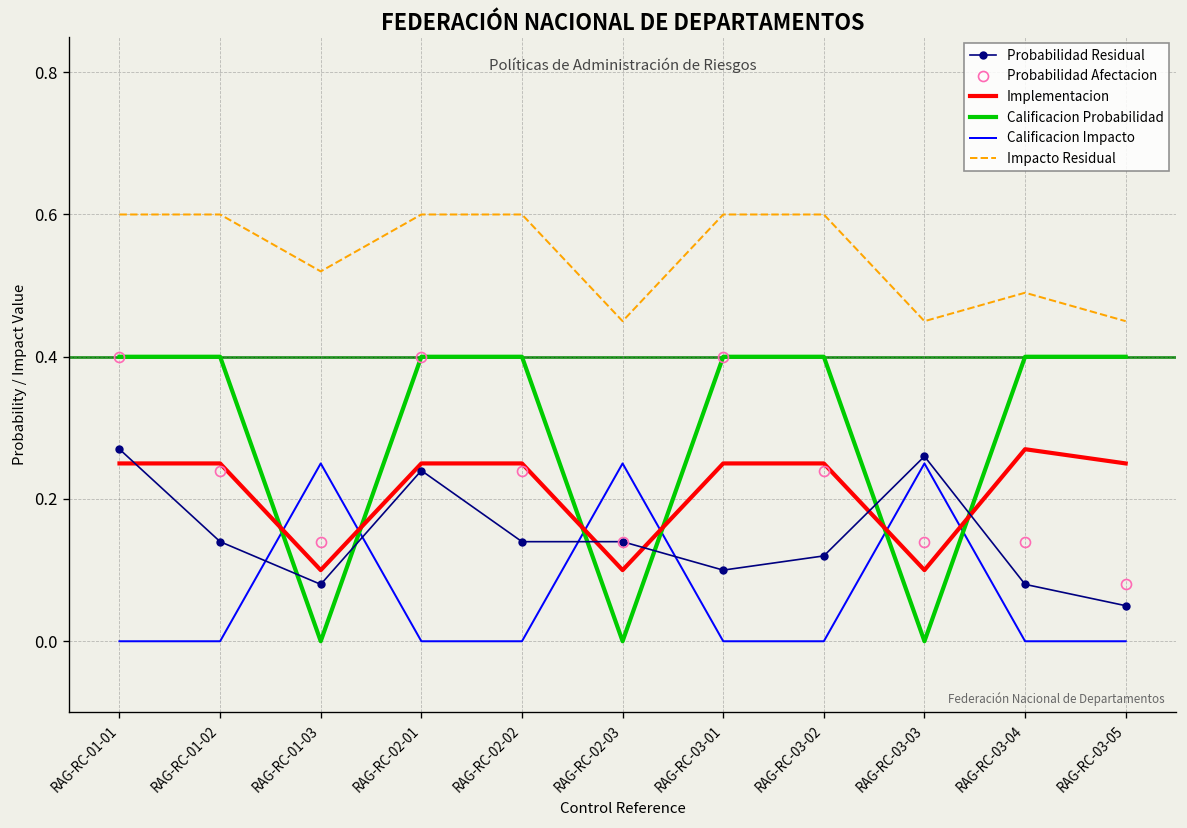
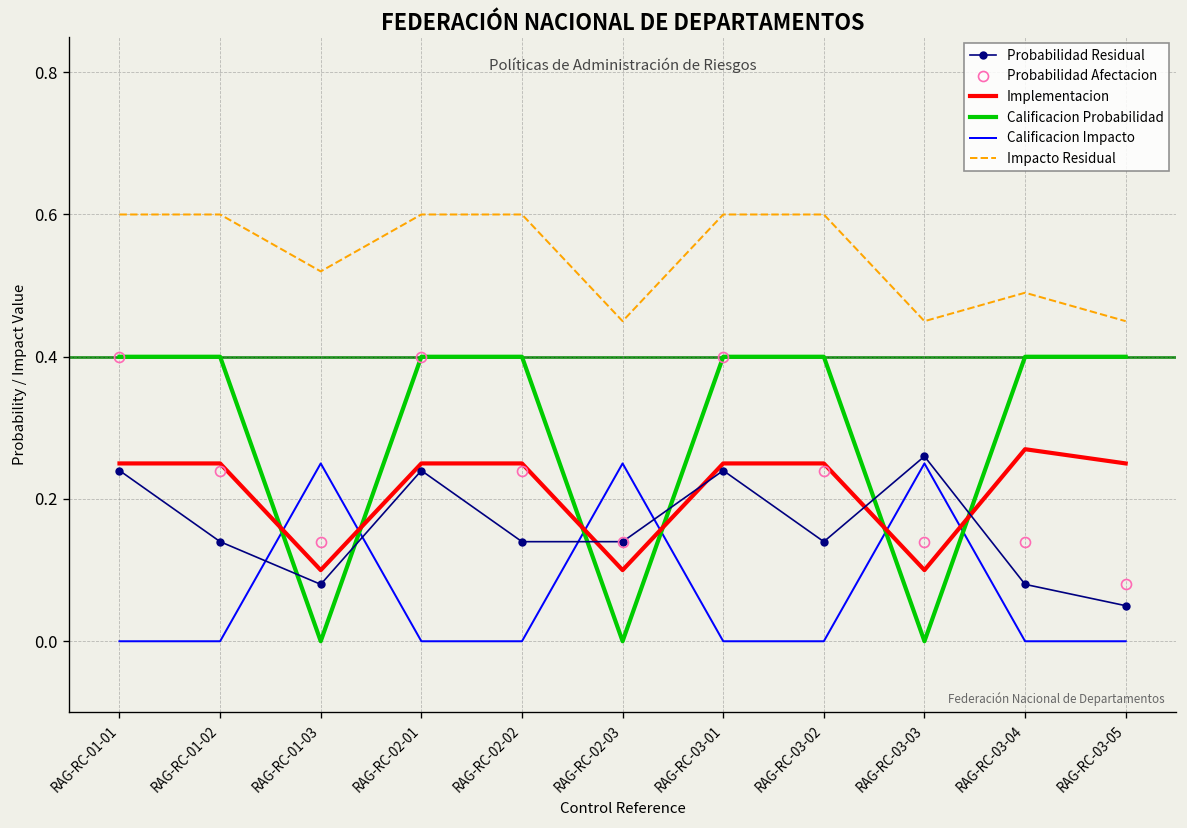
Probabilidad Residual, RAG-RC-01-01: 0.27 -> 0.24
Probabilidad Residual, RAG-RC-03-01: 0.10 -> 0.24
Probabilidad Residual, RAG-RC-03-02: 0.12 -> 0.14
